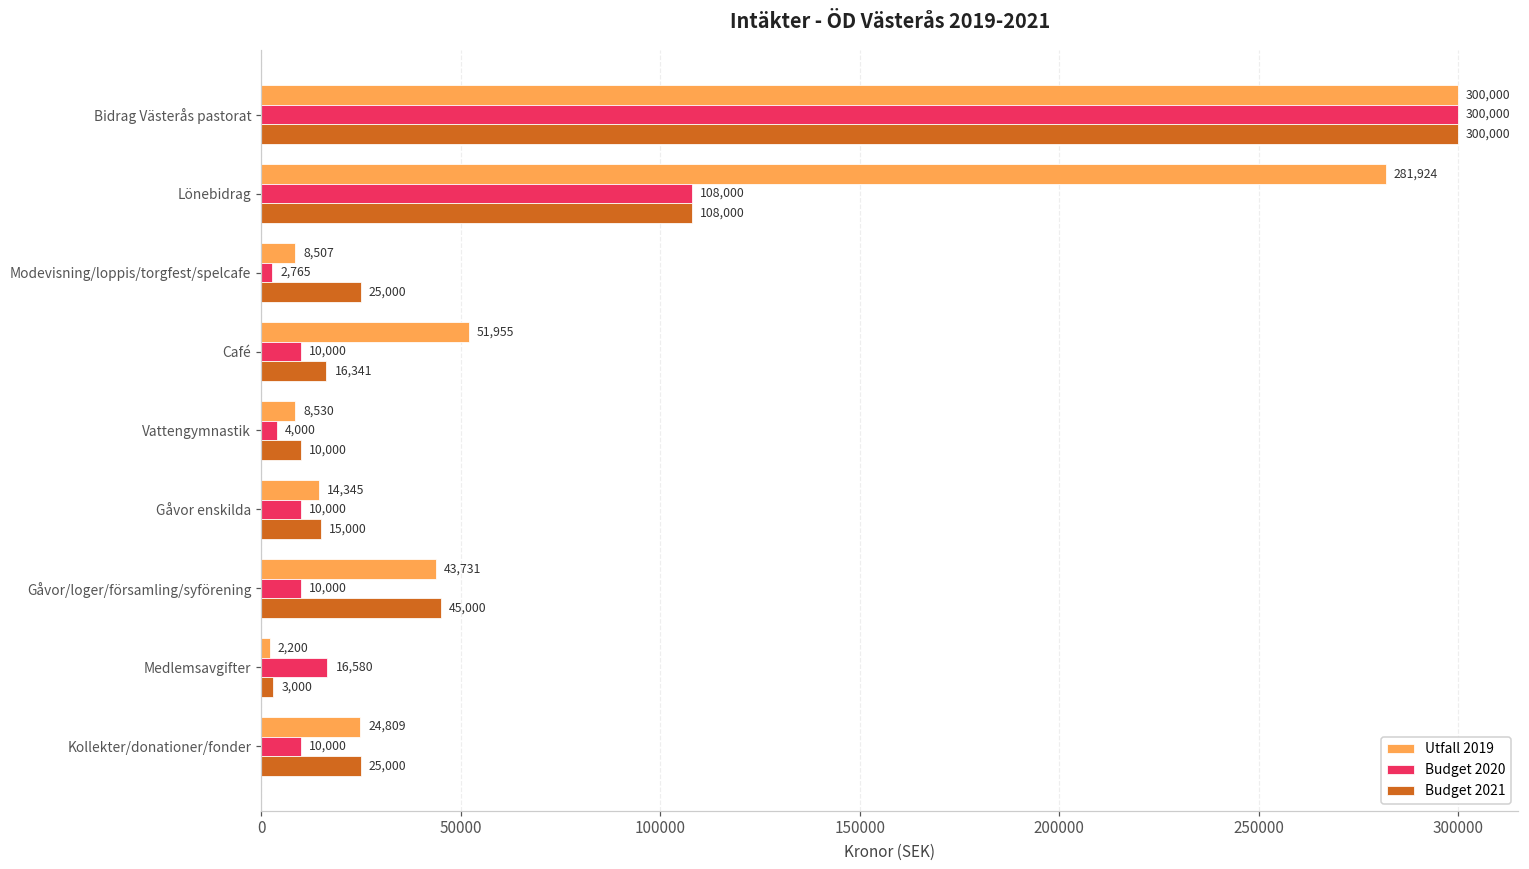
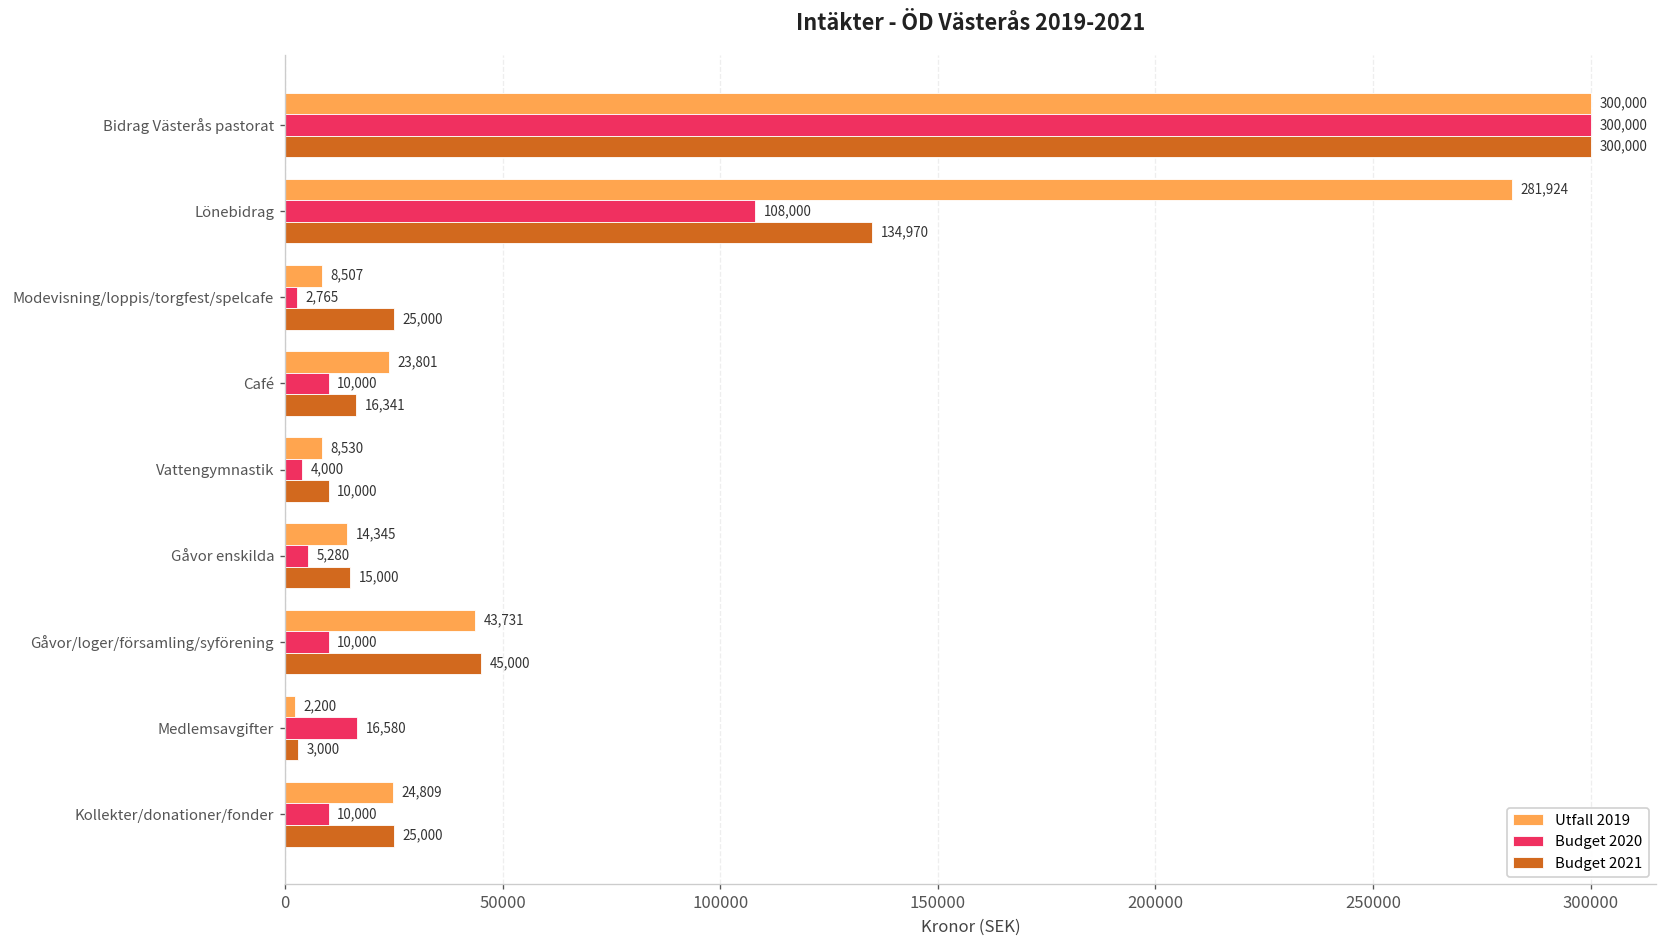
Budget 2021, Lönebidrag: 108,000 -> 134,970
Utfall 2019, Café: 51,955 -> 23,801
Budget 2020, Gåvor enskilda: 10,000 -> 5,280
